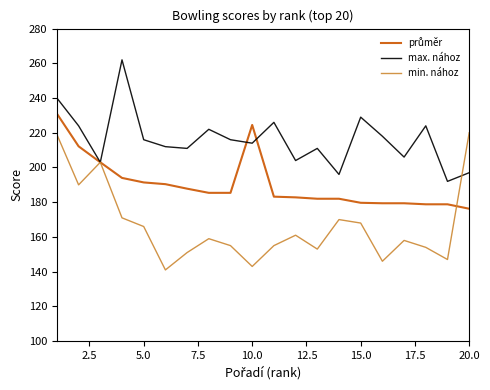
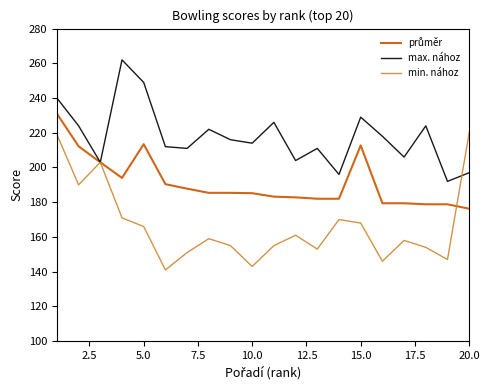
průměr, 5.0: 191 -> 213
max. nához, 5.0: 216 -> 249
průměr, 10.0: 225 -> 185
průměr, 15.0: 180 -> 213
